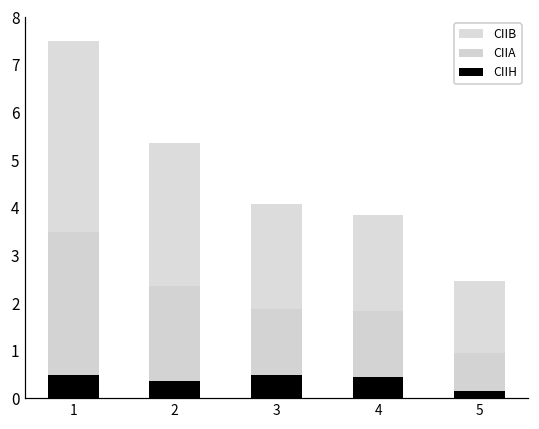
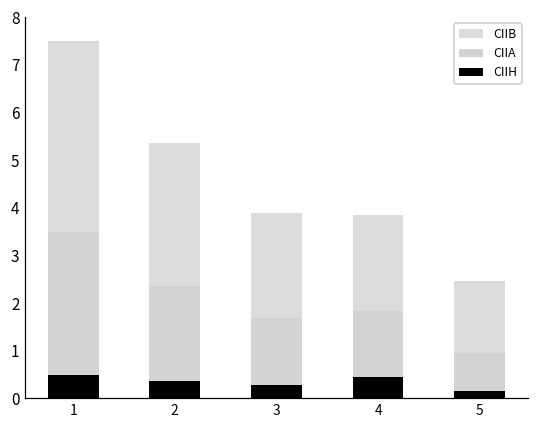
CIIH, 3: 0.5 -> 0.3
